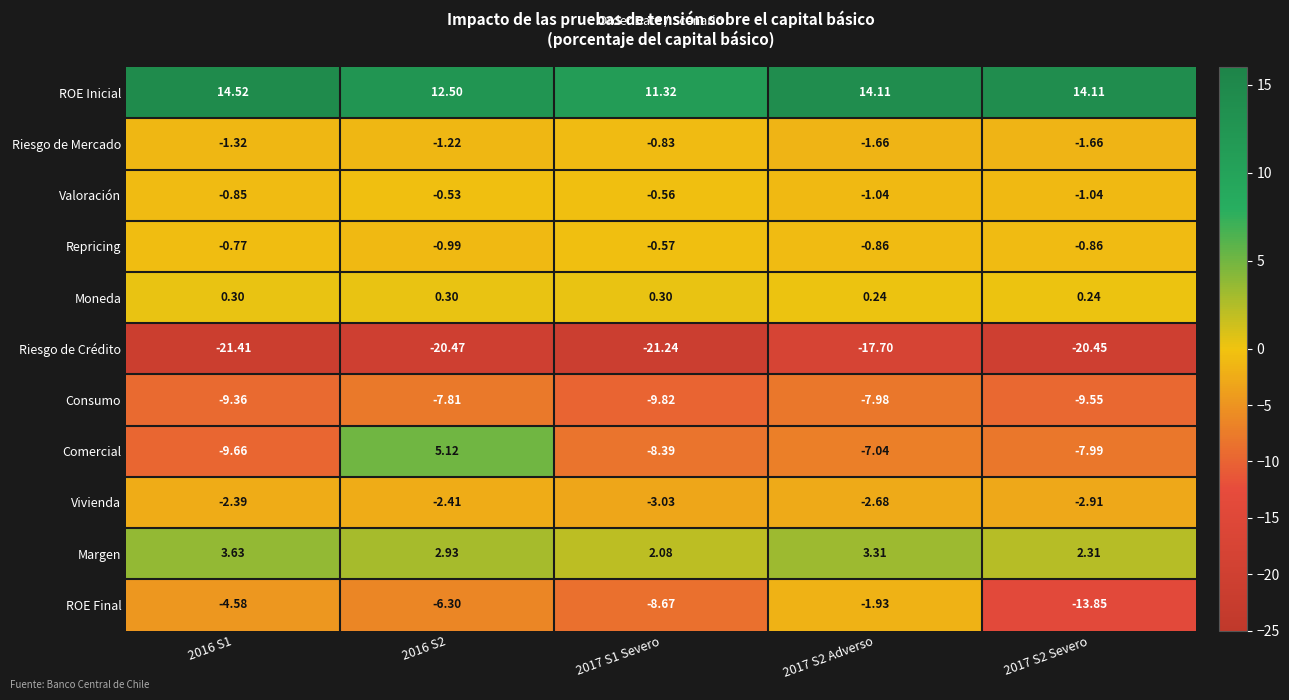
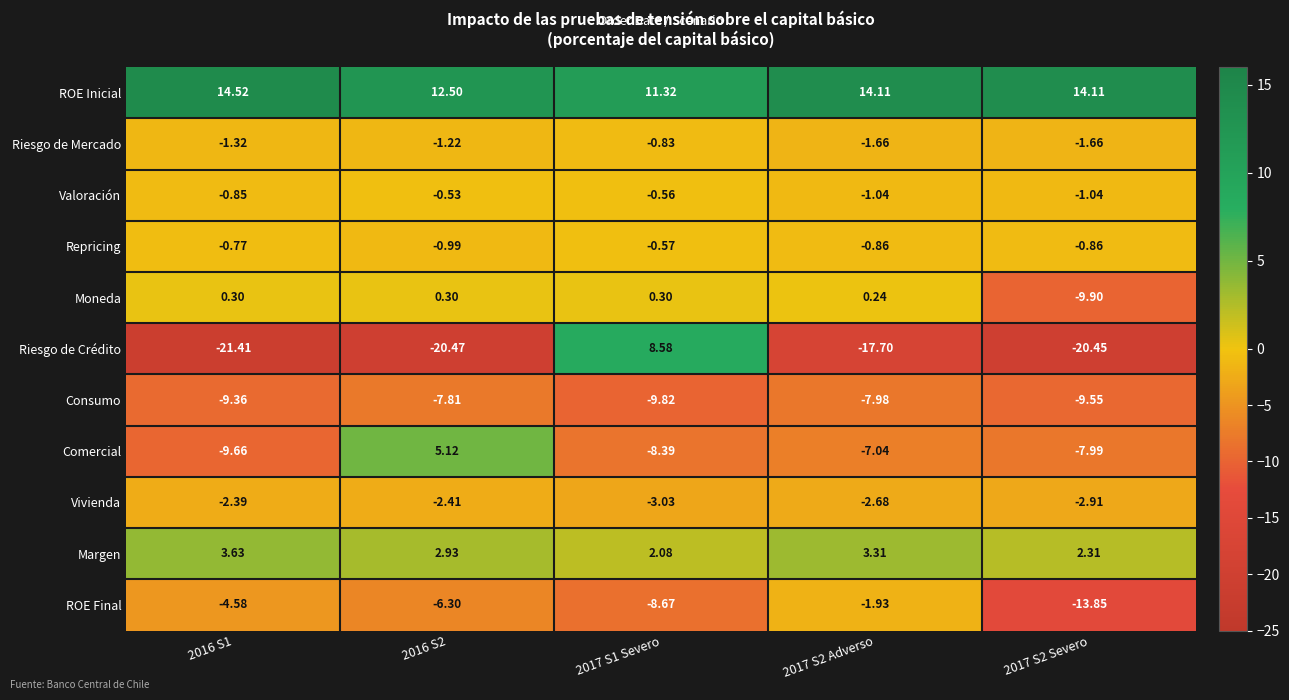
Moneda, 2017 S2 Severo: 0.24 -> -9.90
Riesgo de Crédito, 2017 S1 Severo: -21.24 -> 8.58
